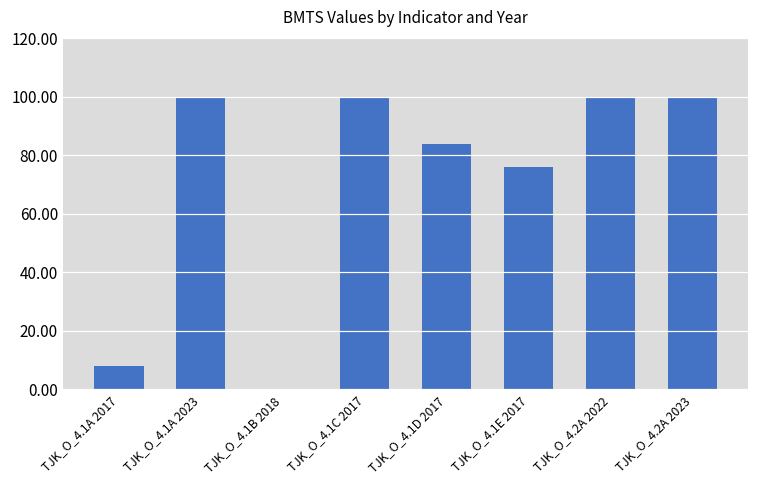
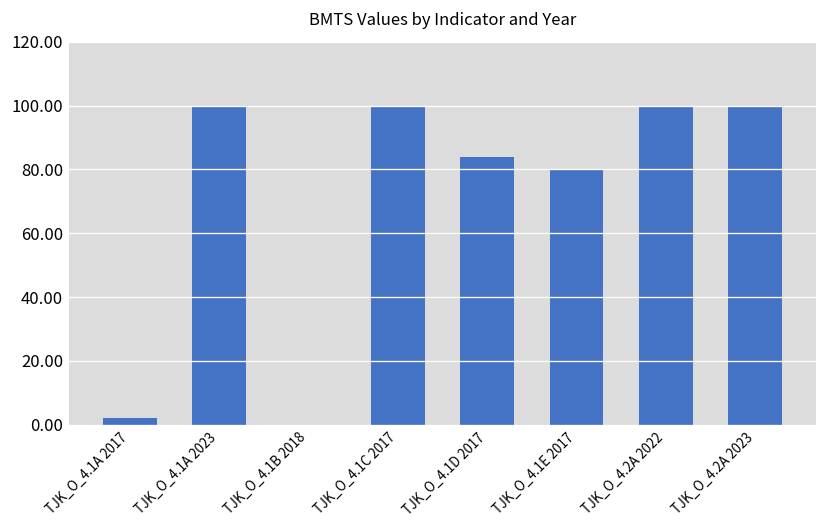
TJK_O_4.1A 2017: 8 -> 2
TJK_O_4.1E 2017: 76 -> 80
